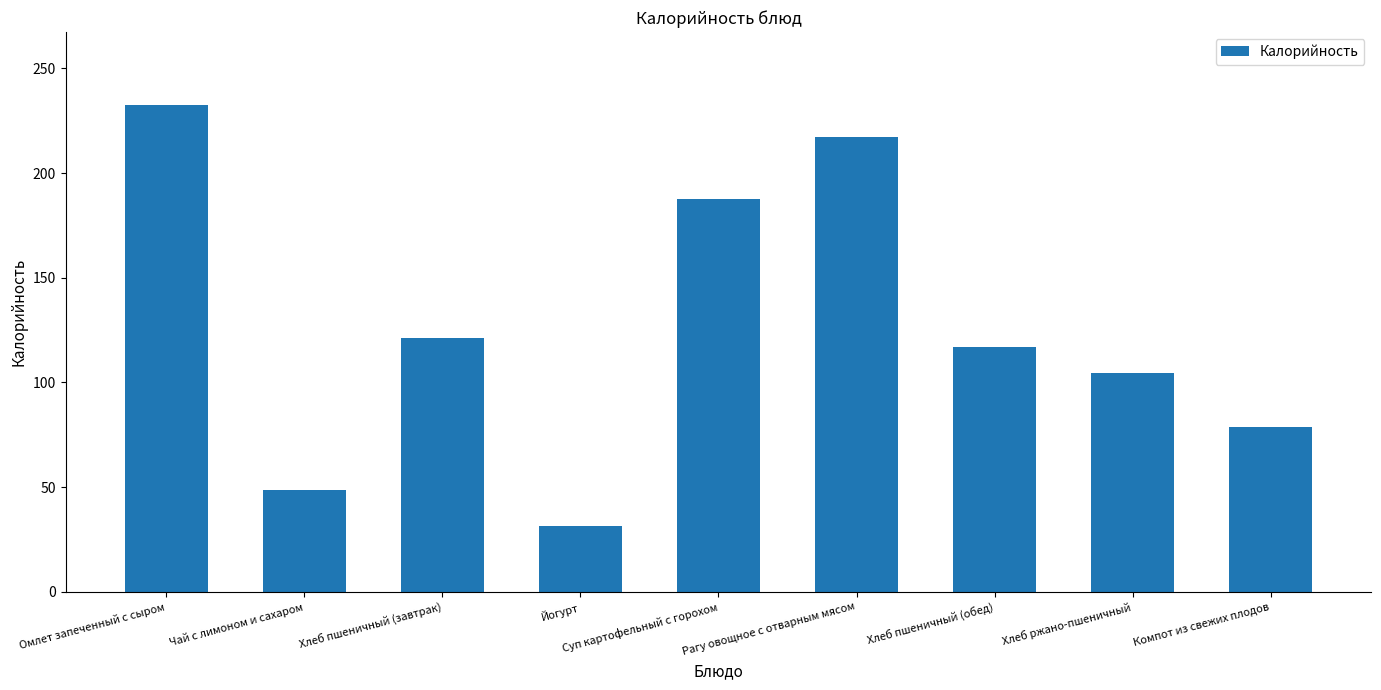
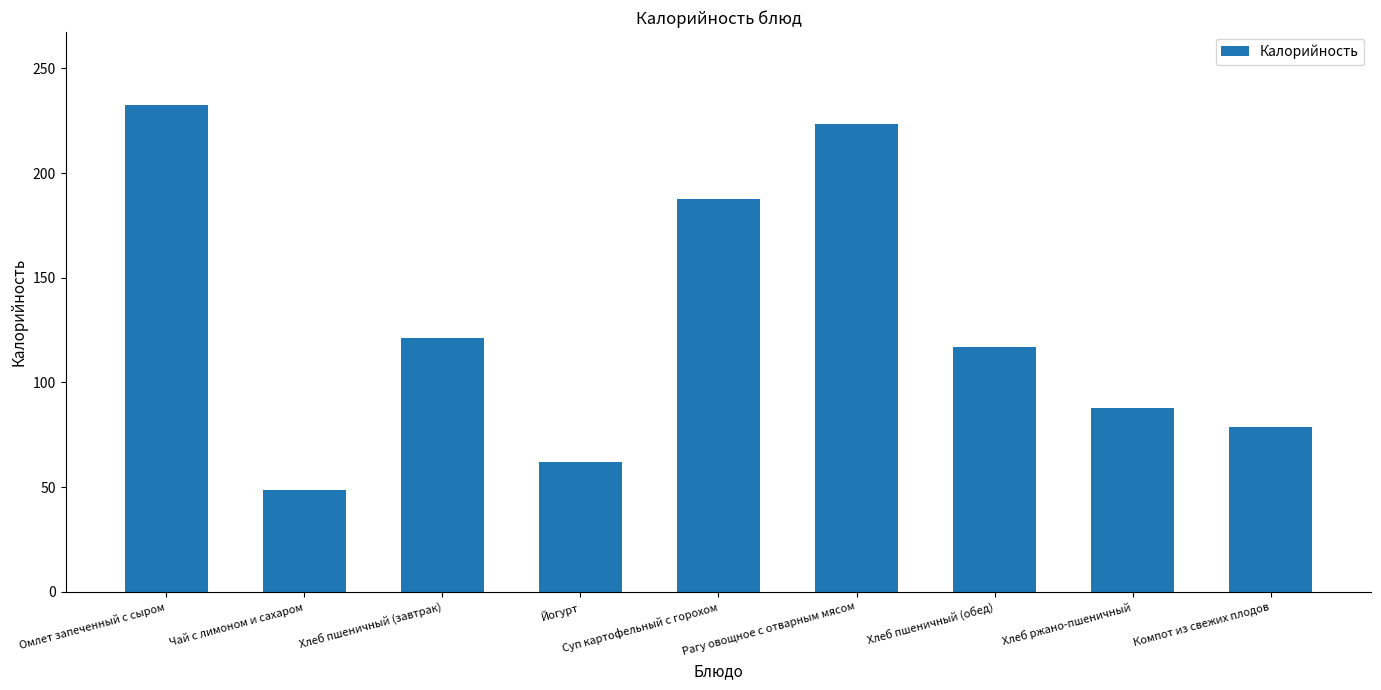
Йогурт: 31 -> 62
Рагу овощное с отварным мясом: 217 -> 223
Хлеб ржано-пшеничный: 104 -> 88
